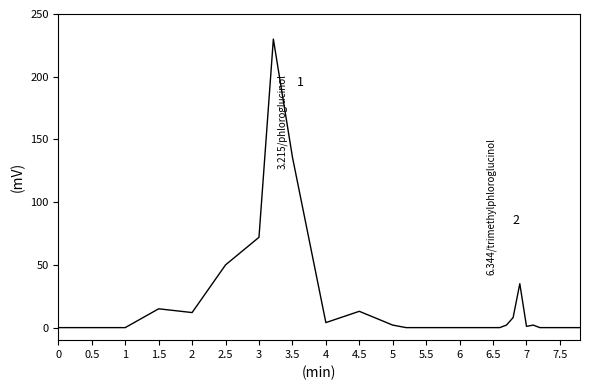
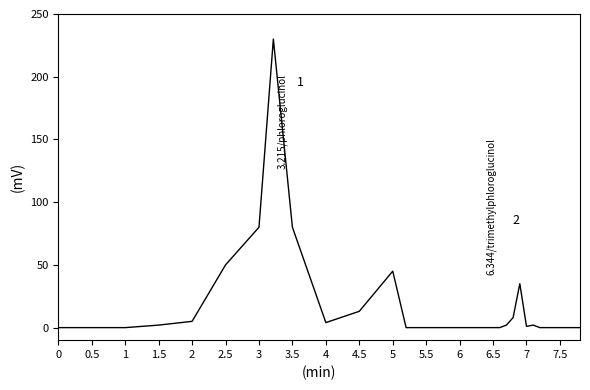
1.5: 15 -> 2
2: 12 -> 5
3: 72 -> 80
3.5: 136 -> 80
5: 2 -> 45
